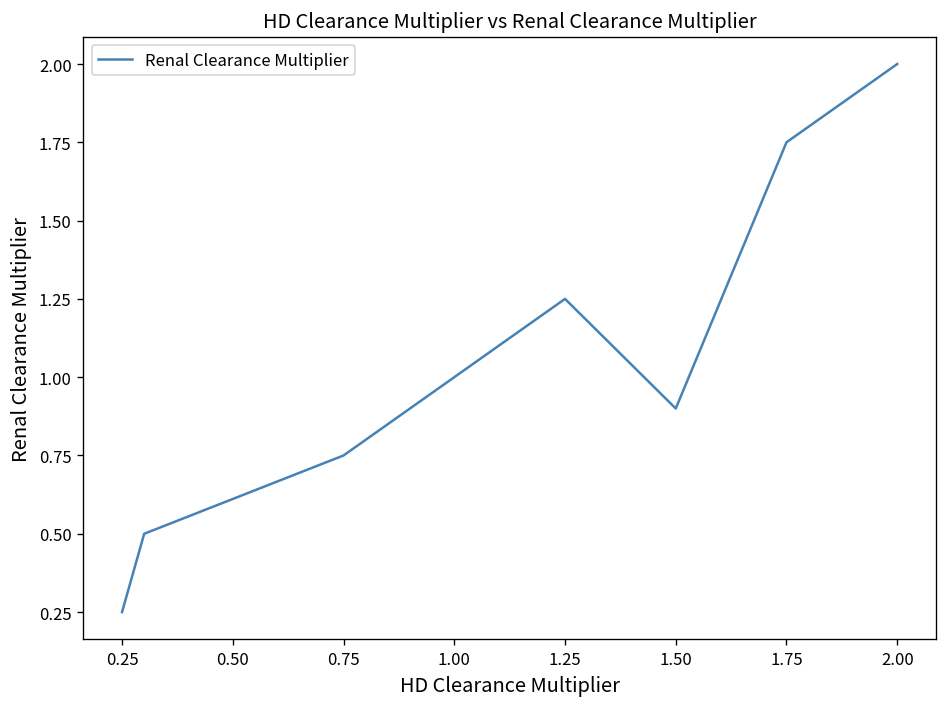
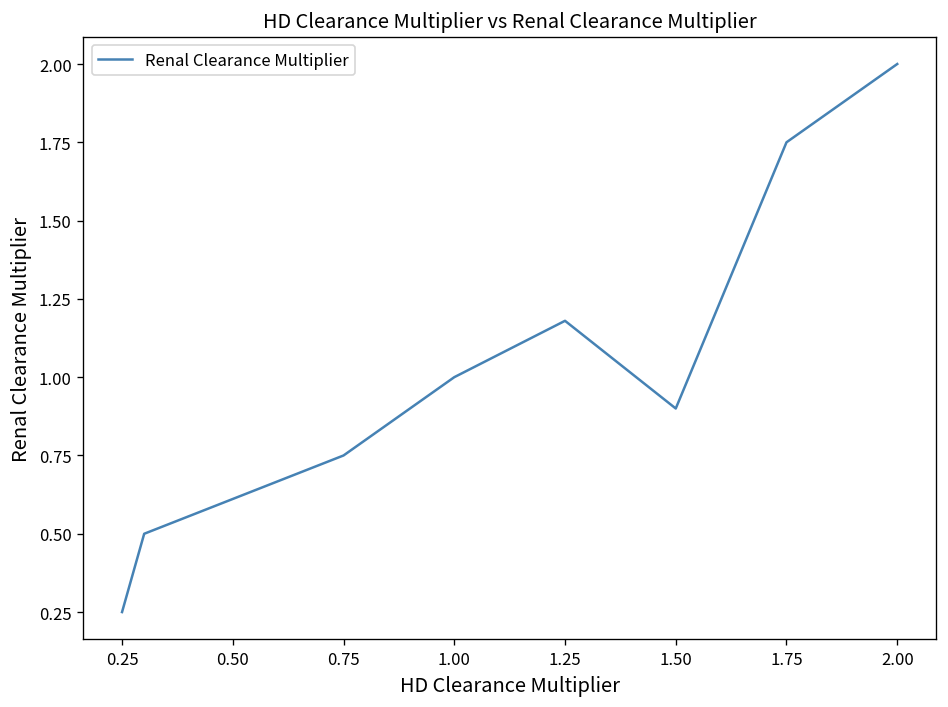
1.25: 1.25 -> 1.18
